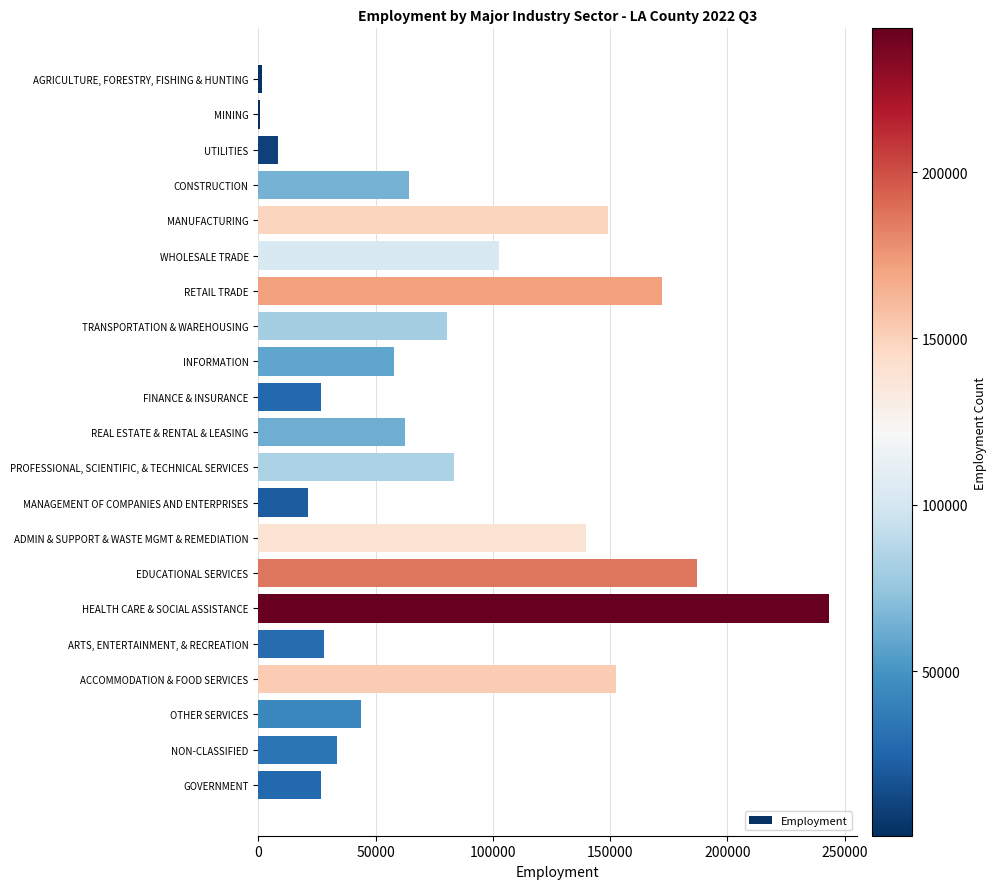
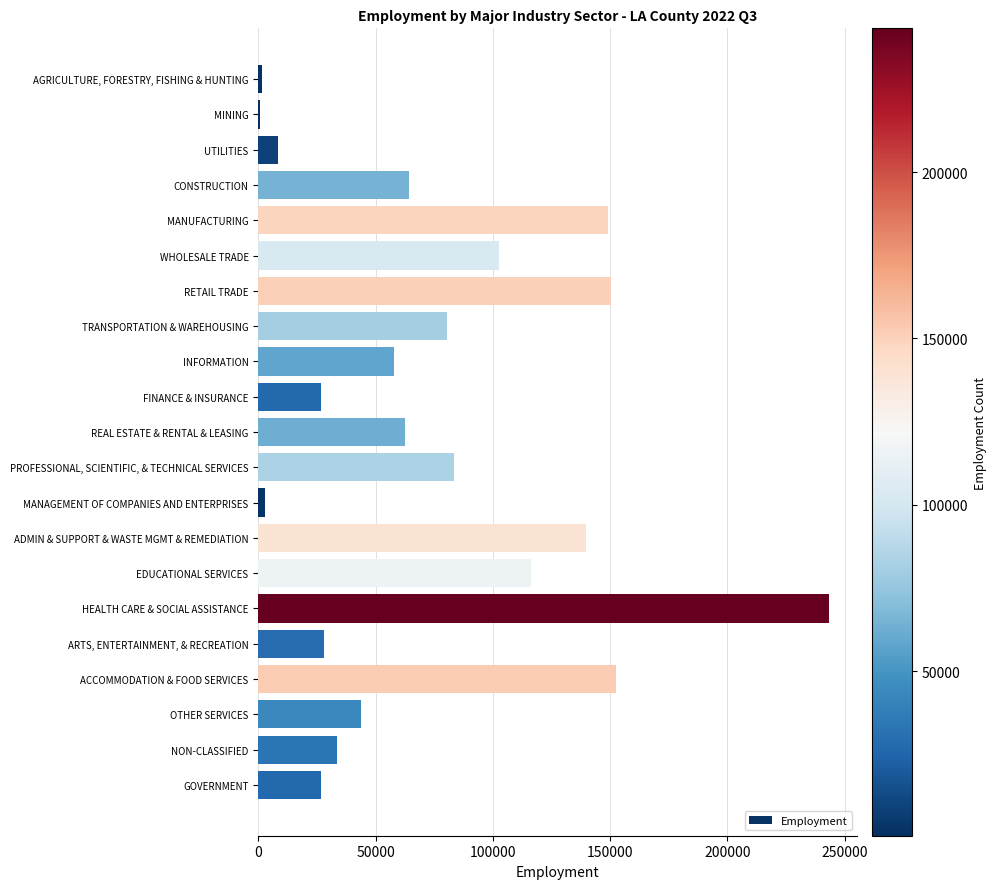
RETAIL TRADE: 172000 -> 150000
MANAGEMENT OF COMPANIES AND ENTERPRISES: 21000 -> 3000
EDUCATIONAL SERVICES: 187000 -> 116000
